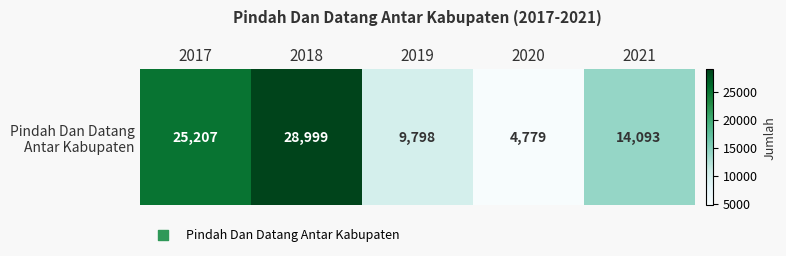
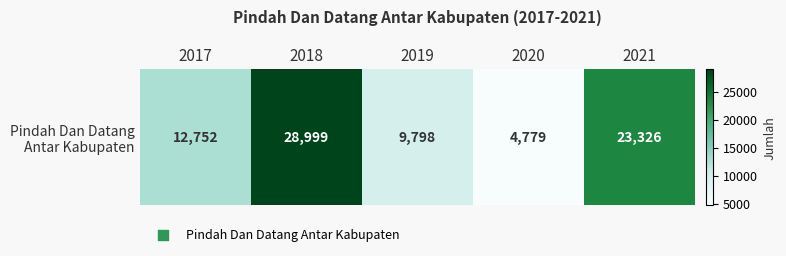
Pindah Dan Datang Antar Kabupaten, 2017: 25,207 -> 12,752
Pindah Dan Datang Antar Kabupaten, 2021: 14,093 -> 23,326
